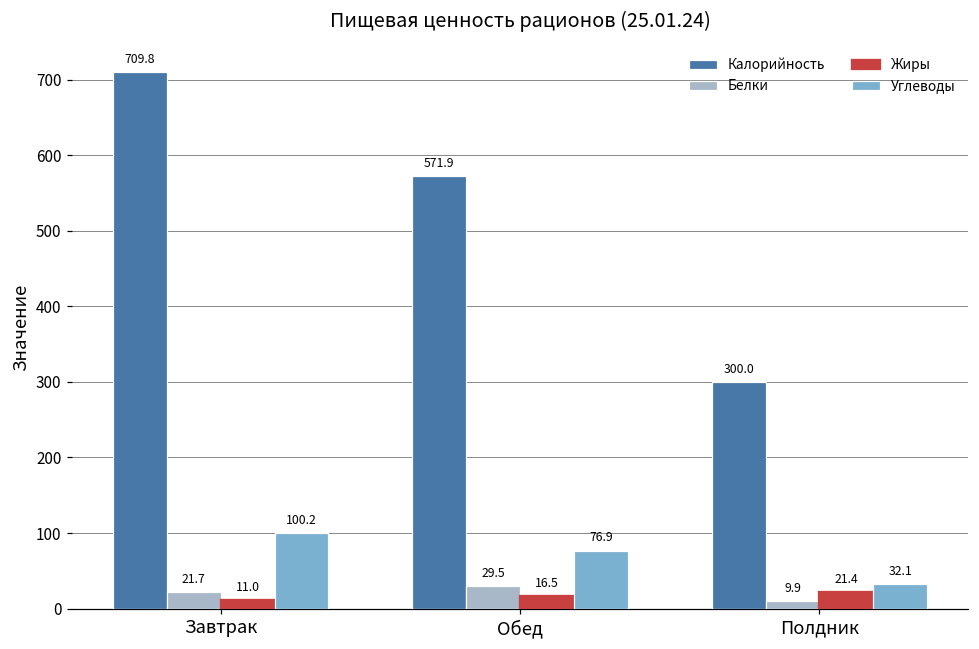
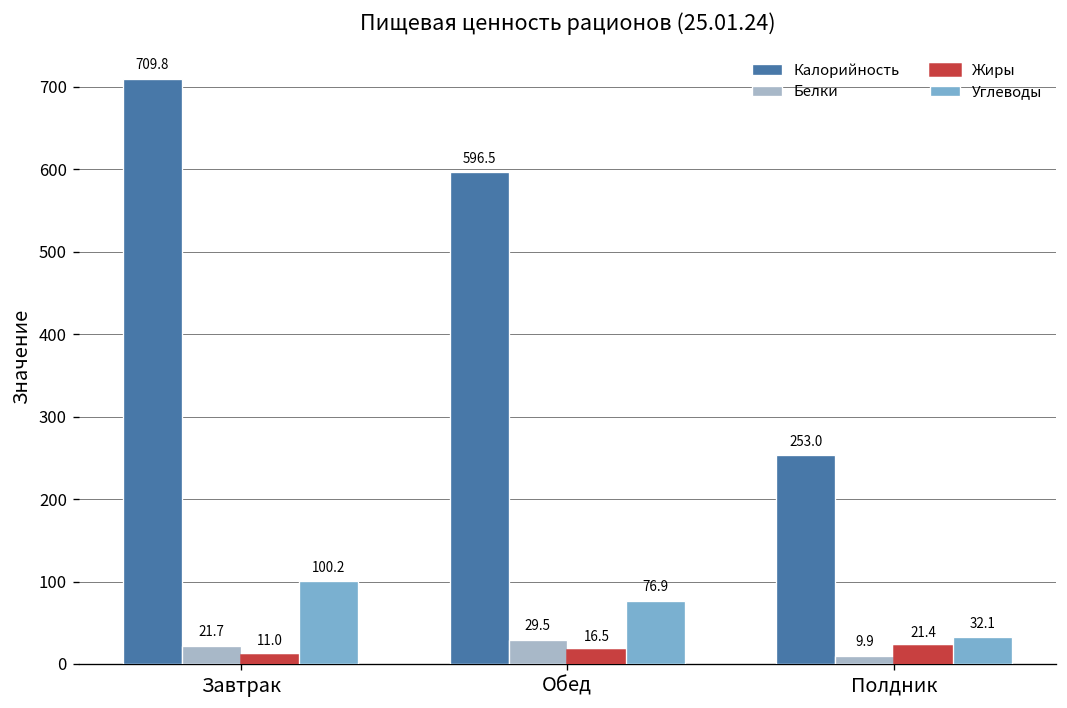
Калорийность, Обед: 571.9 -> 596.5
Калорийность, Полдник: 300.0 -> 253.0
